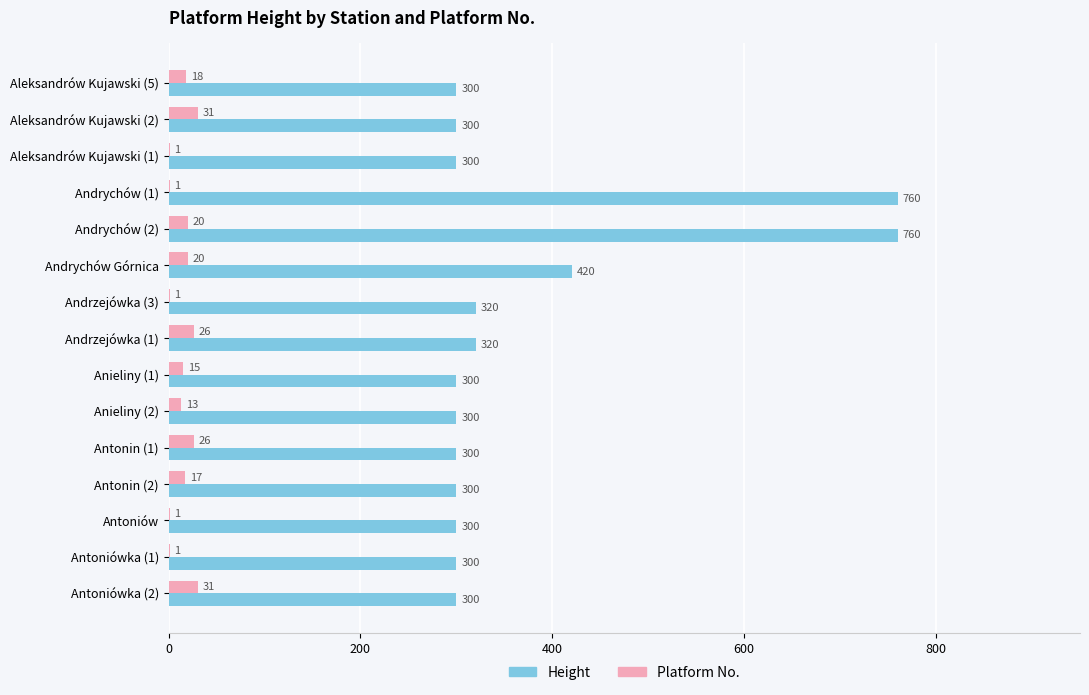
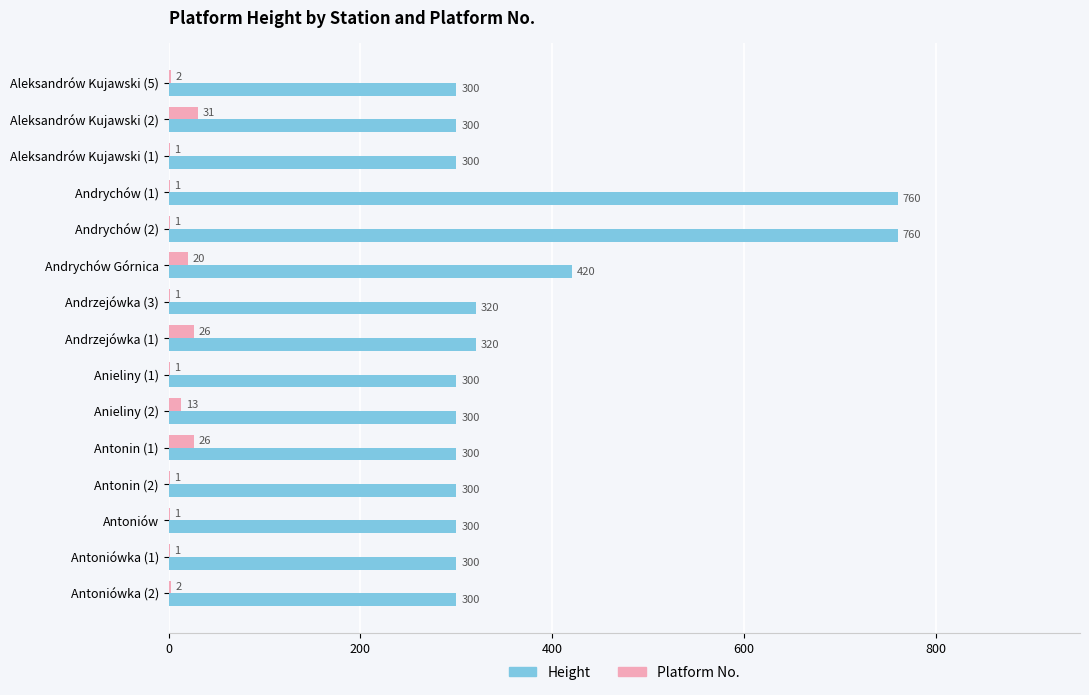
Platform No., Aleksandrów Kujawski (5): 18 -> 2
Platform No., Andrychów (2): 20 -> 1
Platform No., Anieliny (1): 15 -> 1
Platform No., Antonin (2): 17 -> 1
Platform No., Antoniówka (2): 31 -> 2
